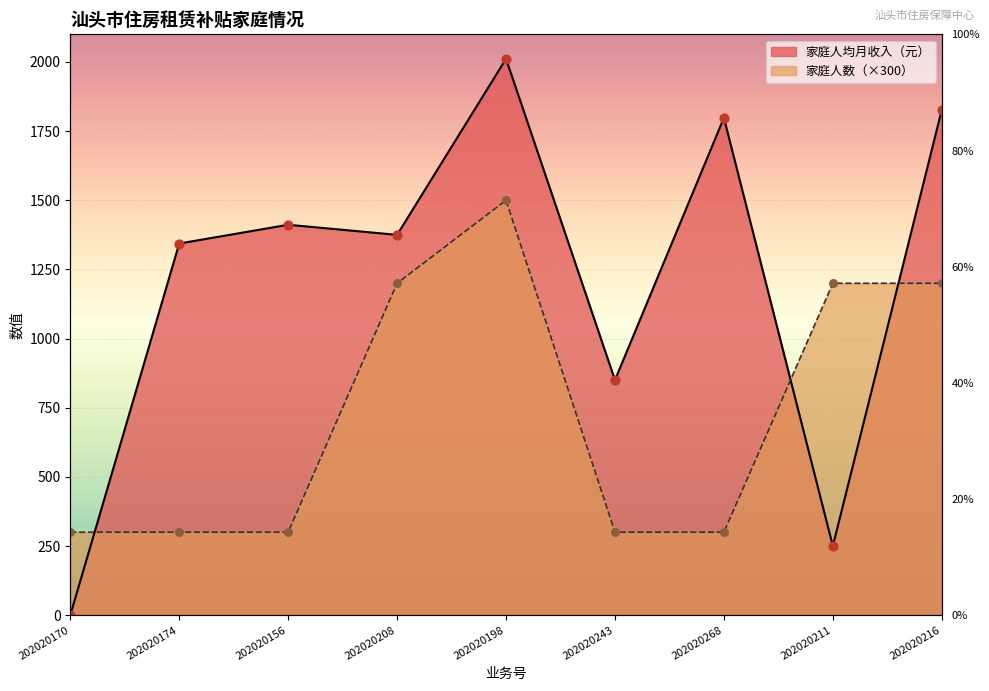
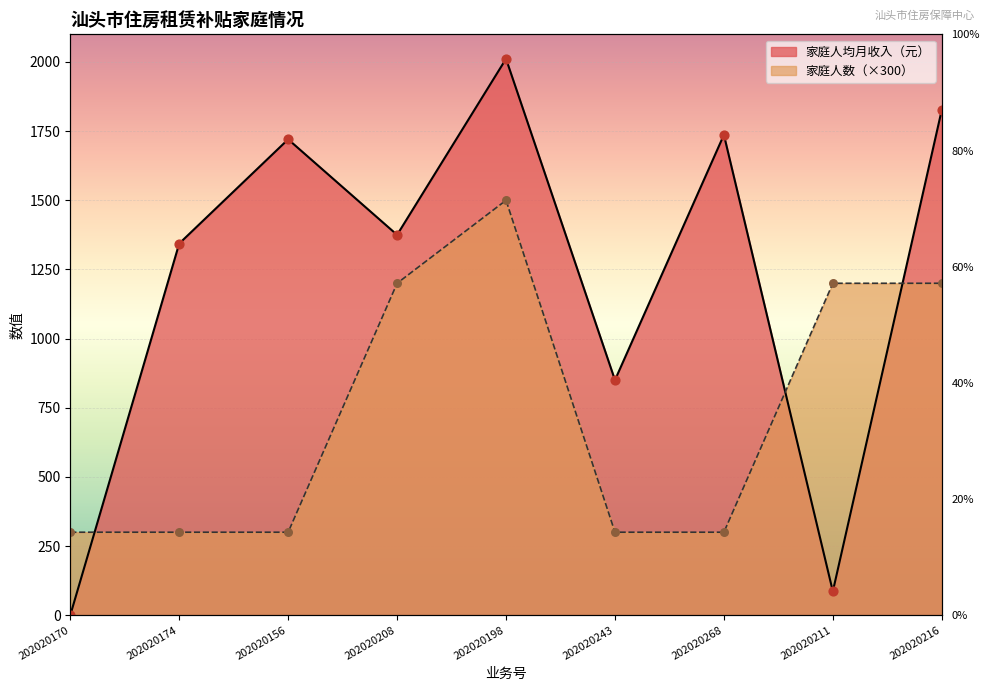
家庭人均月收入（元）, 202020156: 1410 -> 1720
家庭人均月收入（元）, 202020268: 1800 -> 1740
家庭人均月收入（元）, 202020211: 250 -> 90
